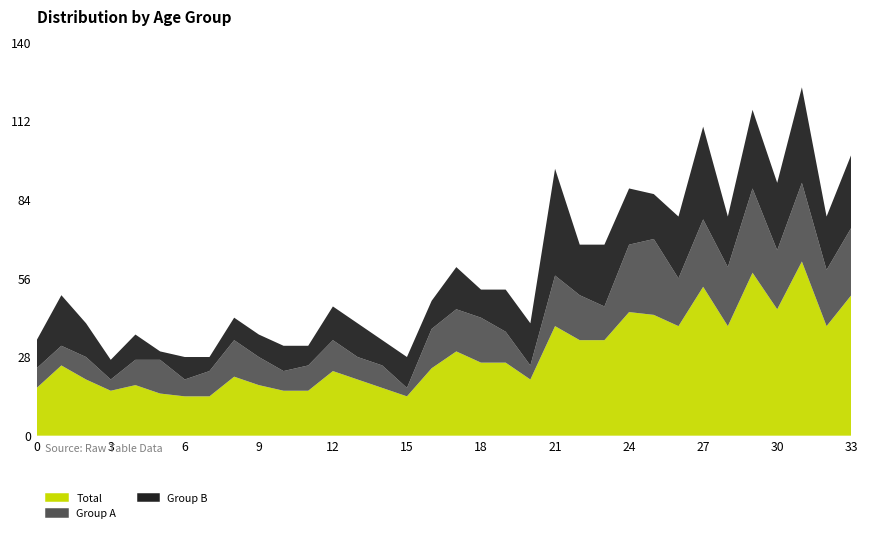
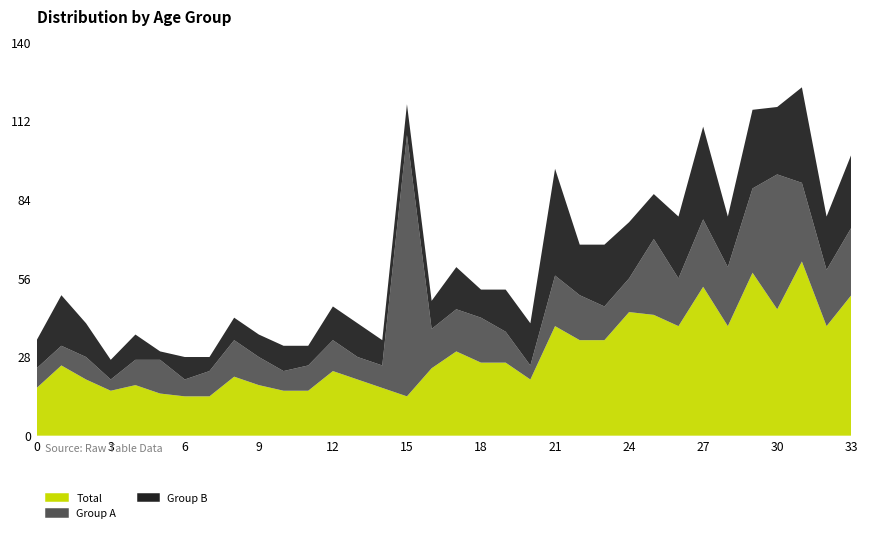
Group A, 15: 3 -> 93
Group A, 24: 24 -> 12
Group A, 30: 21 -> 48
